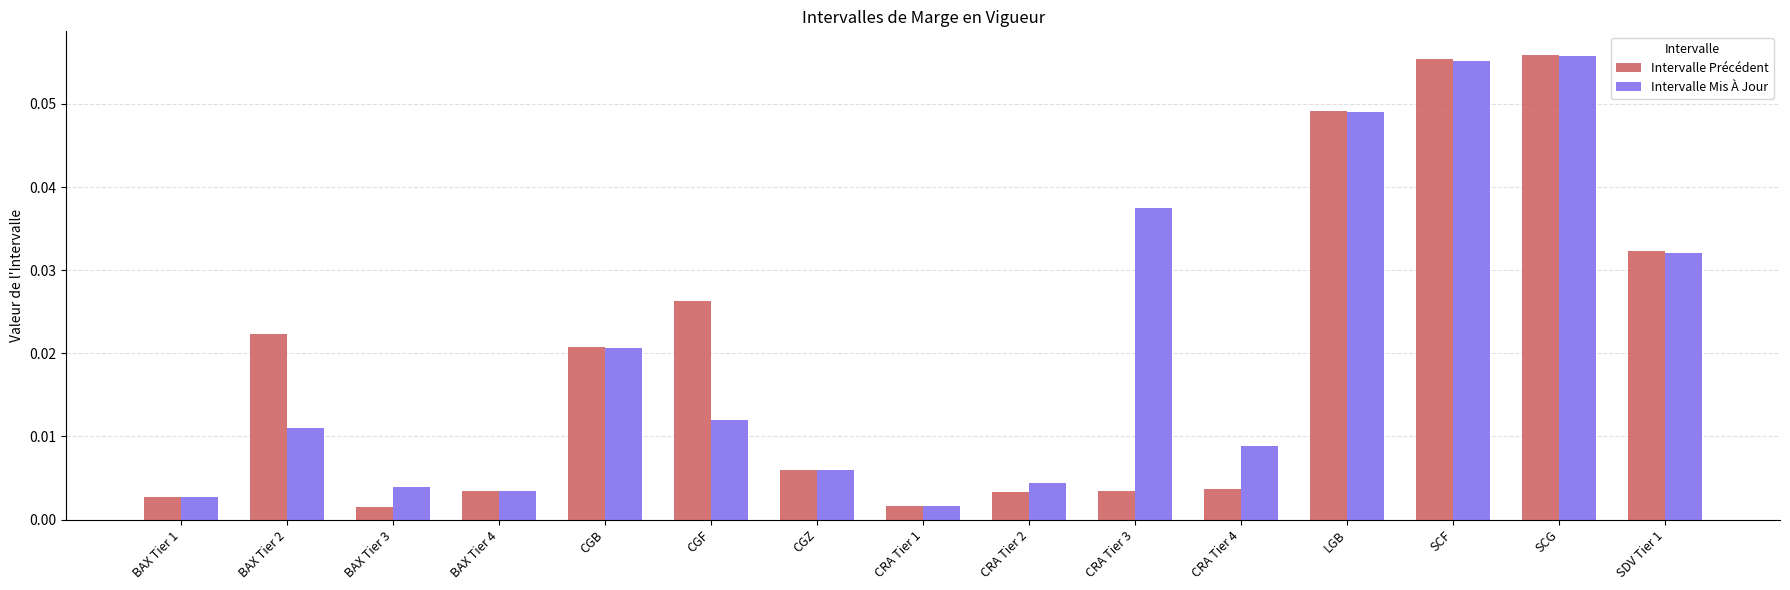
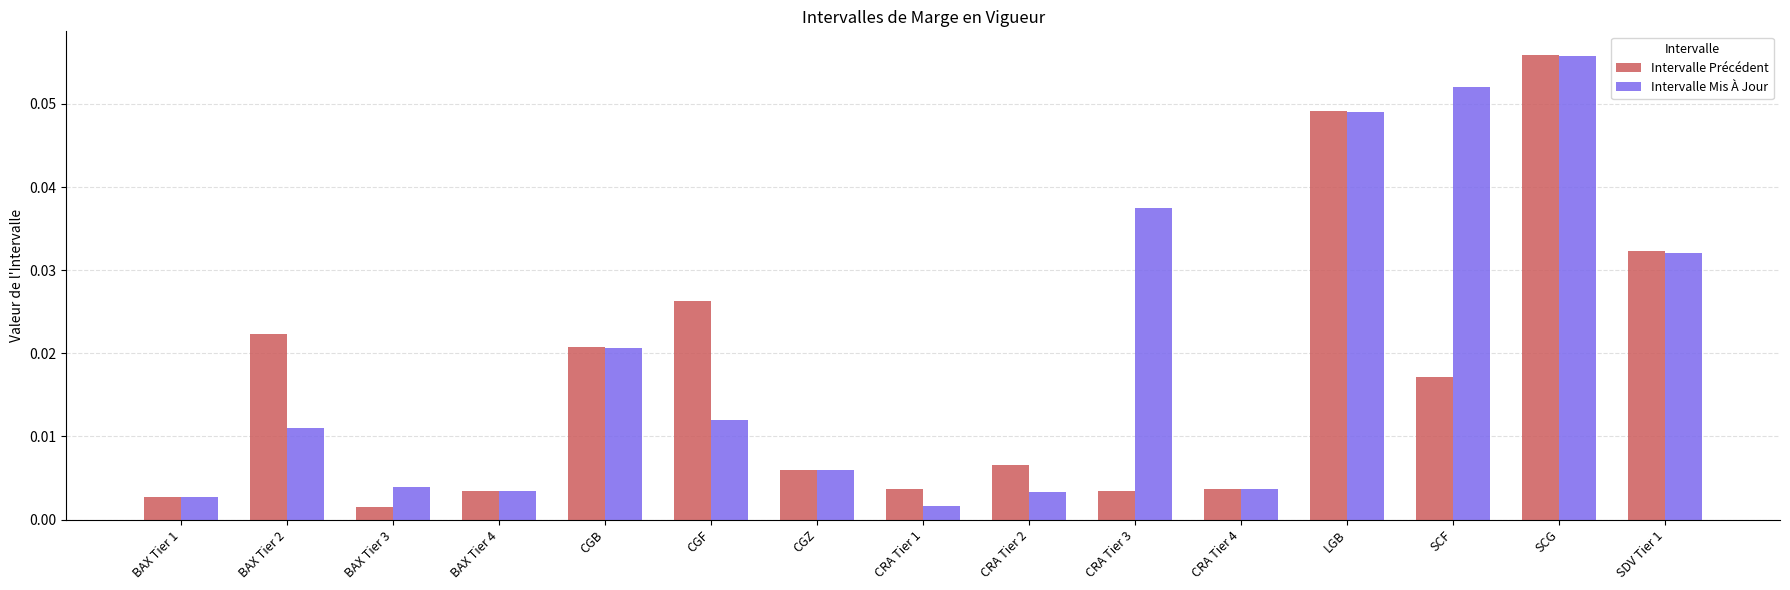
Intervalle Précédent, CRA Tier 1: 0.002 -> 0.004
Intervalle Précédent, CRA Tier 2: 0.003 -> 0.007
Intervalle Mis À Jour, CRA Tier 2: 0.004 -> 0.003
Intervalle Mis À Jour, CRA Tier 4: 0.009 -> 0.004
Intervalle Précédent, SCF: 0.055 -> 0.017
Intervalle Mis À Jour, SCF: 0.055 -> 0.052
